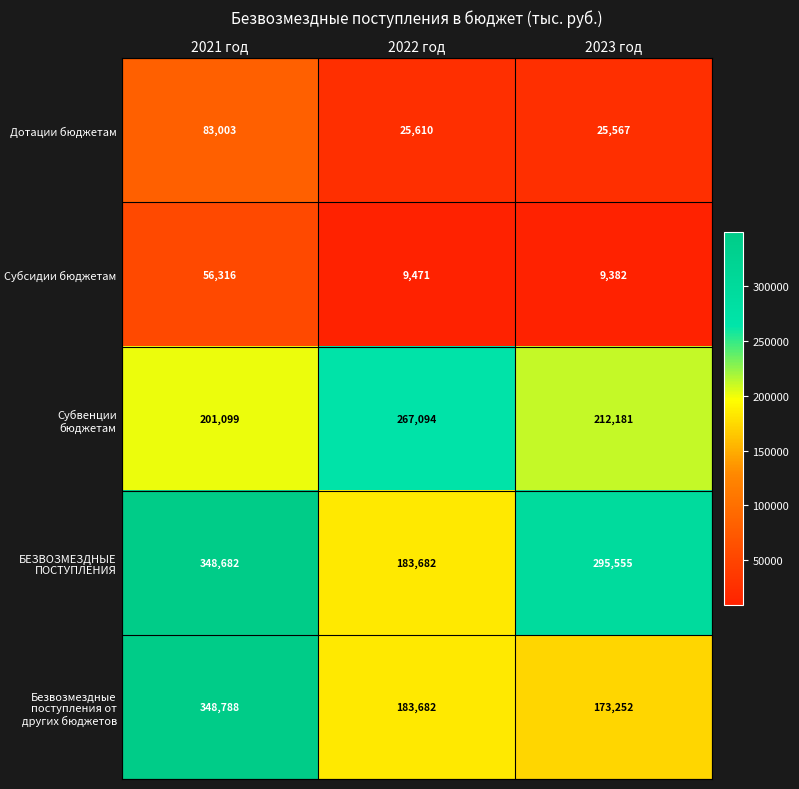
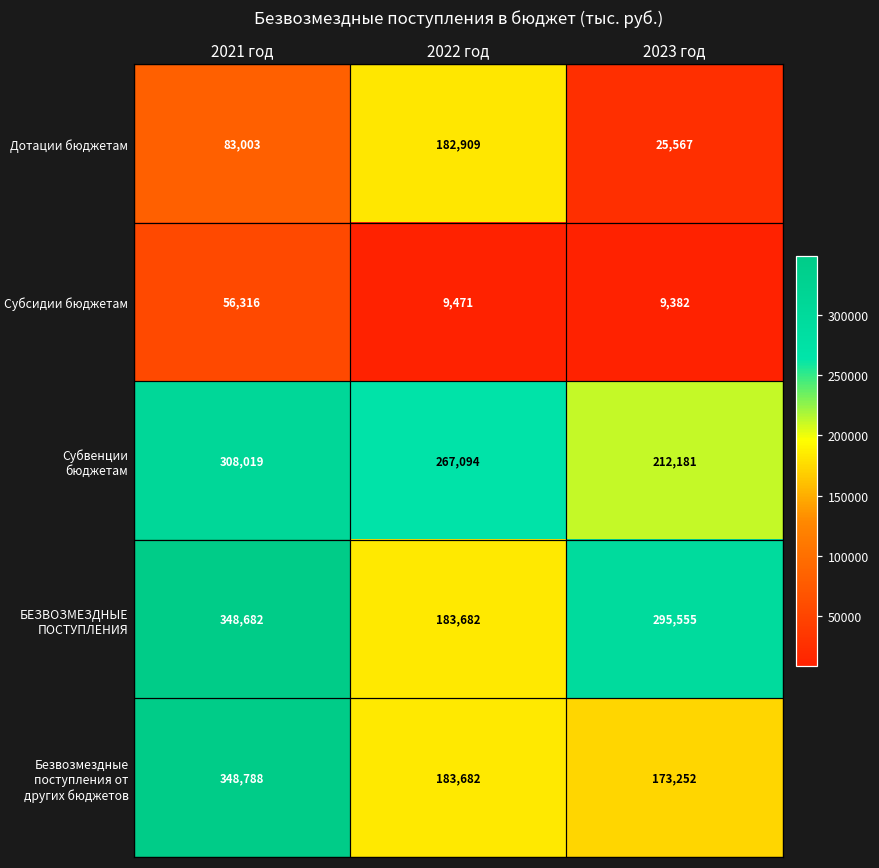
Дотации бюджетам, 2022 год: 25,610 -> 182,909
Субвенции бюджетам, 2021 год: 201,099 -> 308,019
